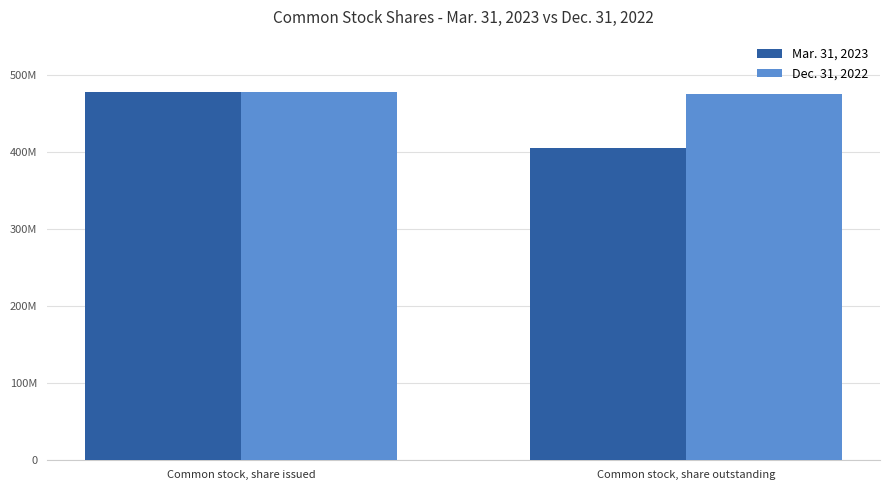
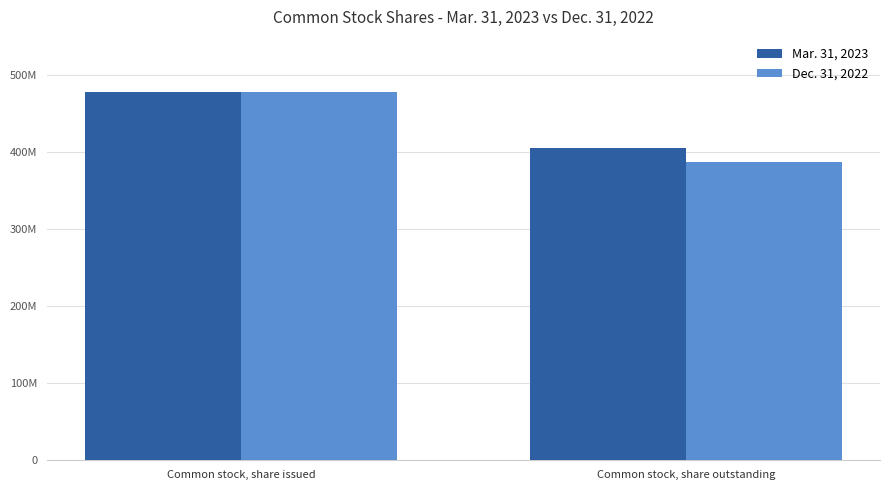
Dec. 31, 2022, Common stock, share outstanding: 480000000 -> 390000000
